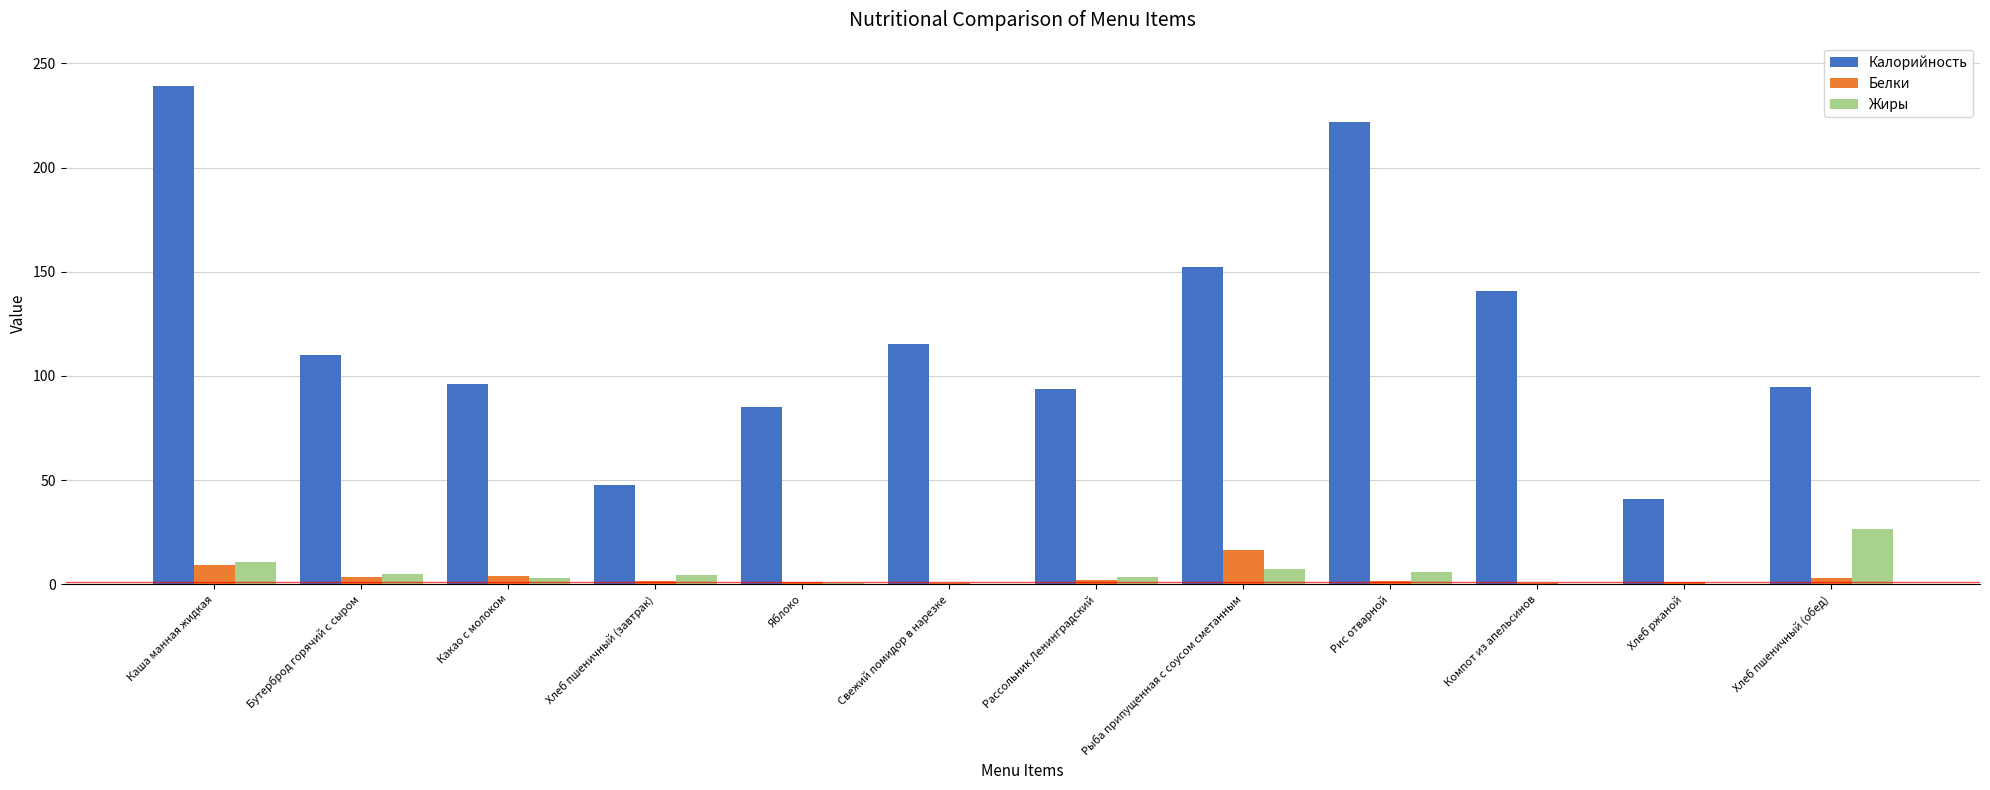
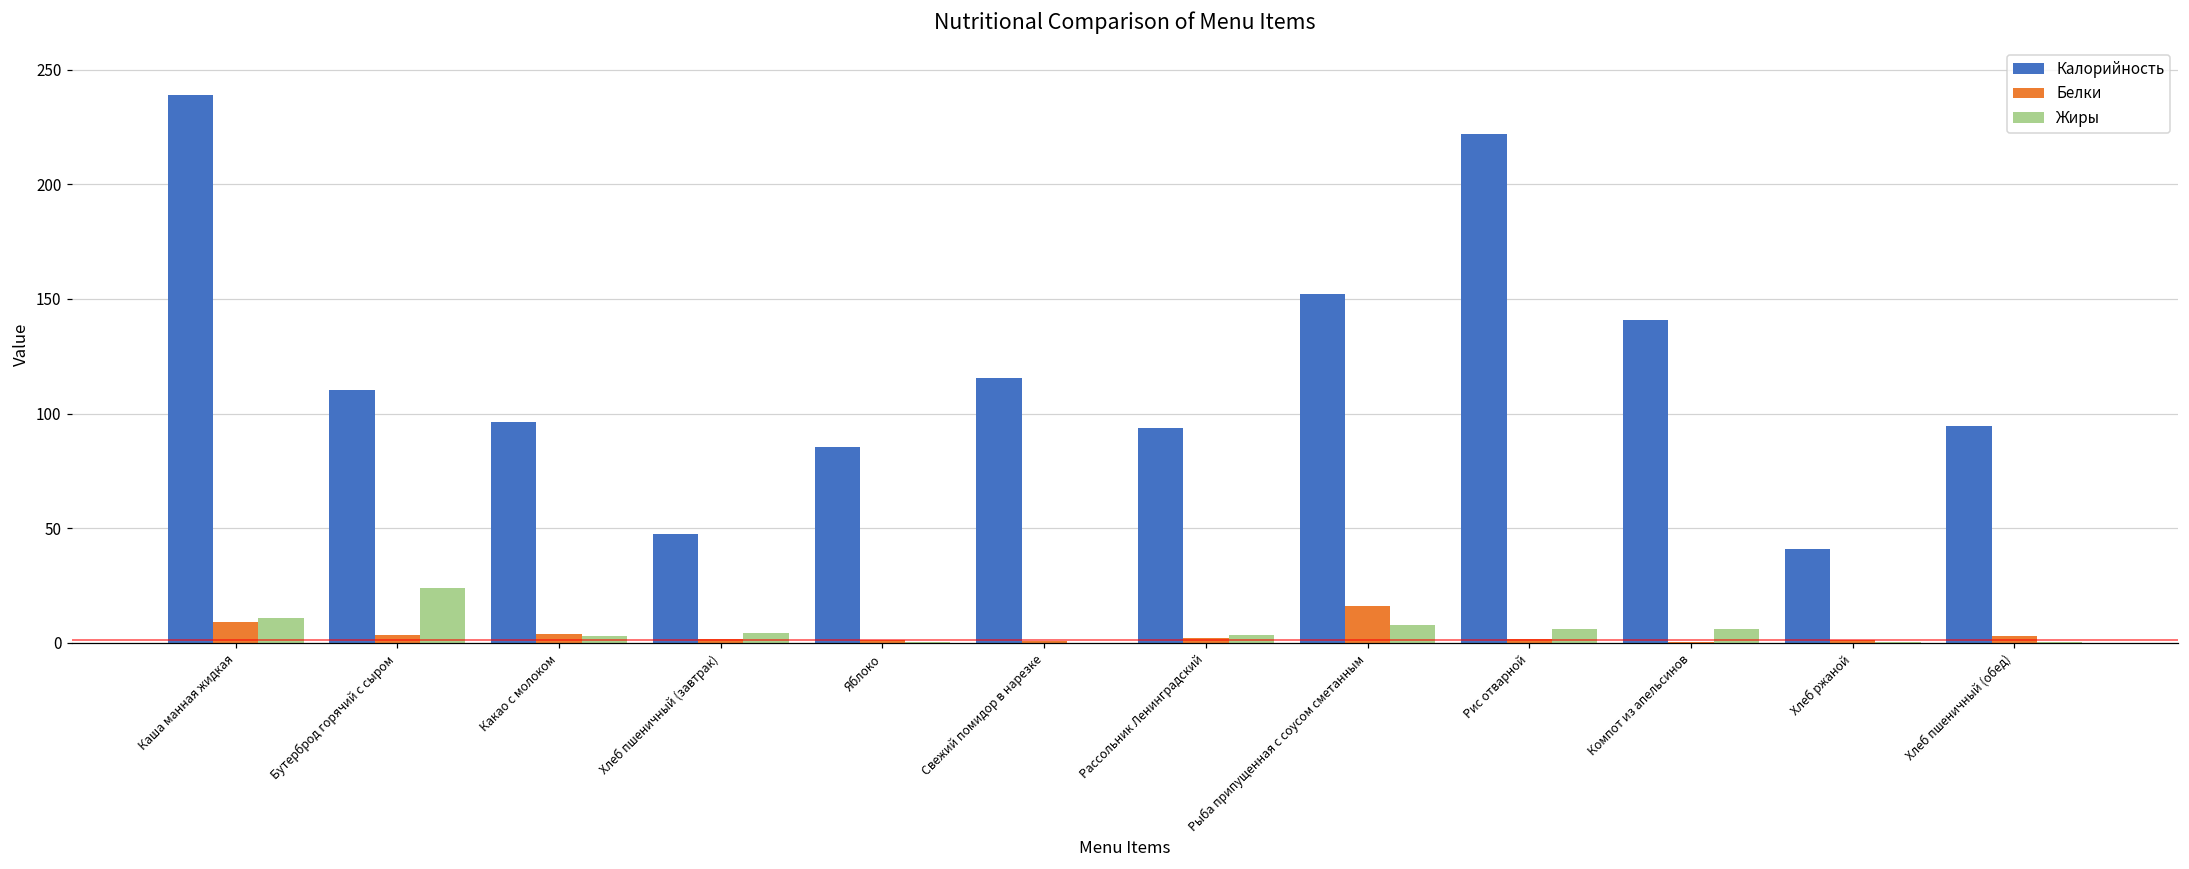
Жиры, Бутерброд горячий с сыром: 5 -> 24
Жиры, Компот из апельсинов: 0 -> 6
Жиры, Хлеб пшеничный (обед): 26 -> 0
